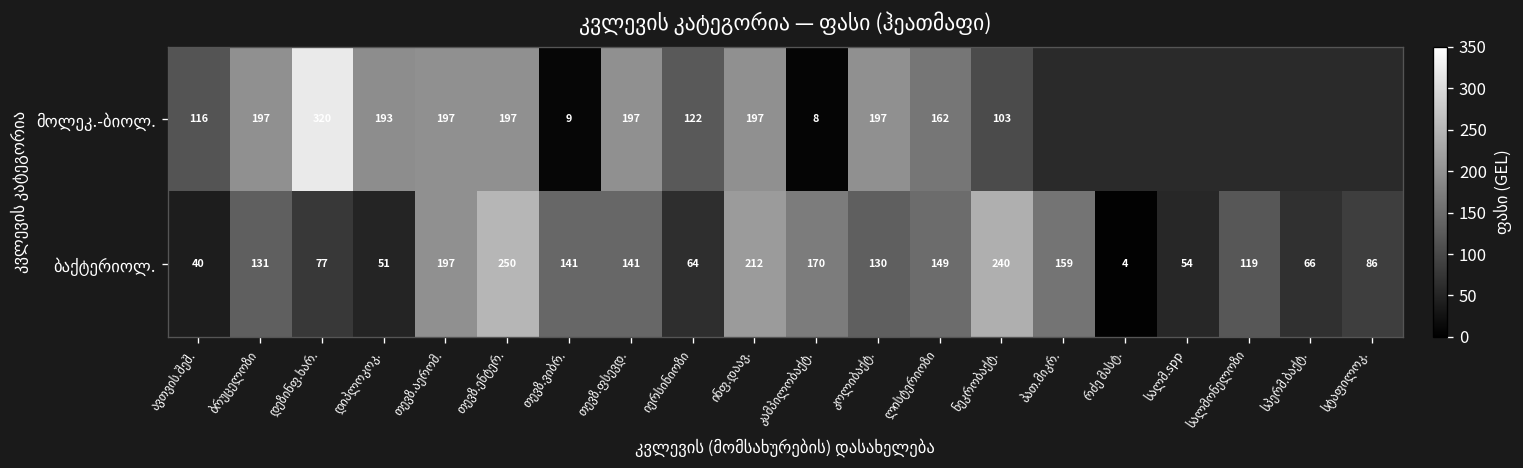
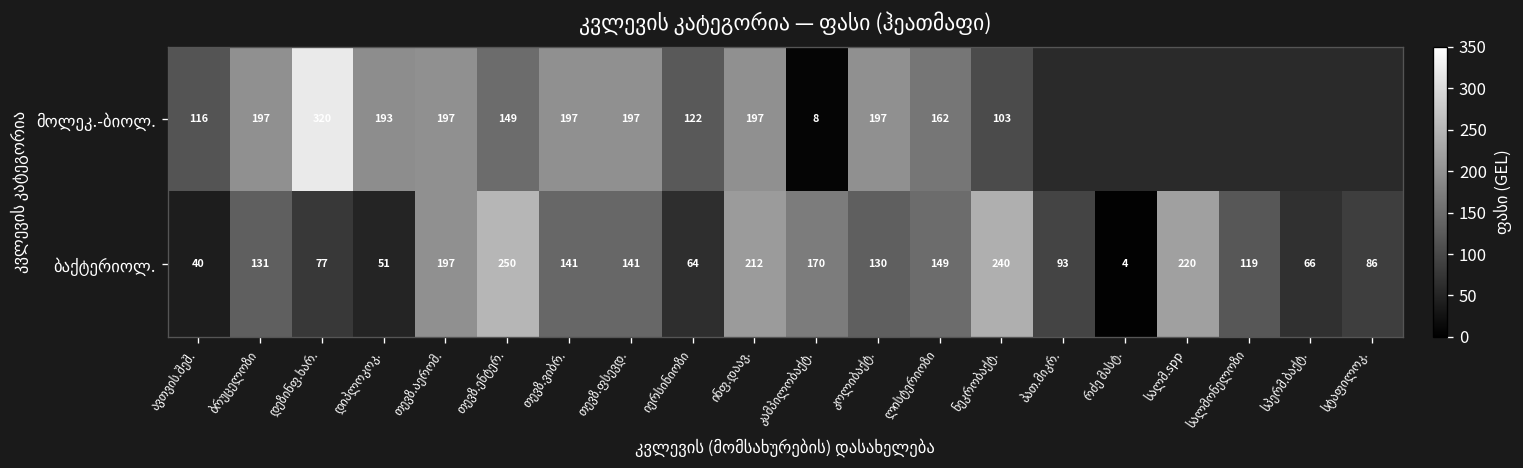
მოლეკ.-ბიოლ., თევზ.ენტერ.: 197 -> 149
მოლეკ.-ბიოლ., თევზ.ვიბრ.: 9 -> 197
ბაქტერიოლ., პათ.მიკრ.: 159 -> 93
ბაქტერიოლ., სალმ.spp: 54 -> 220
